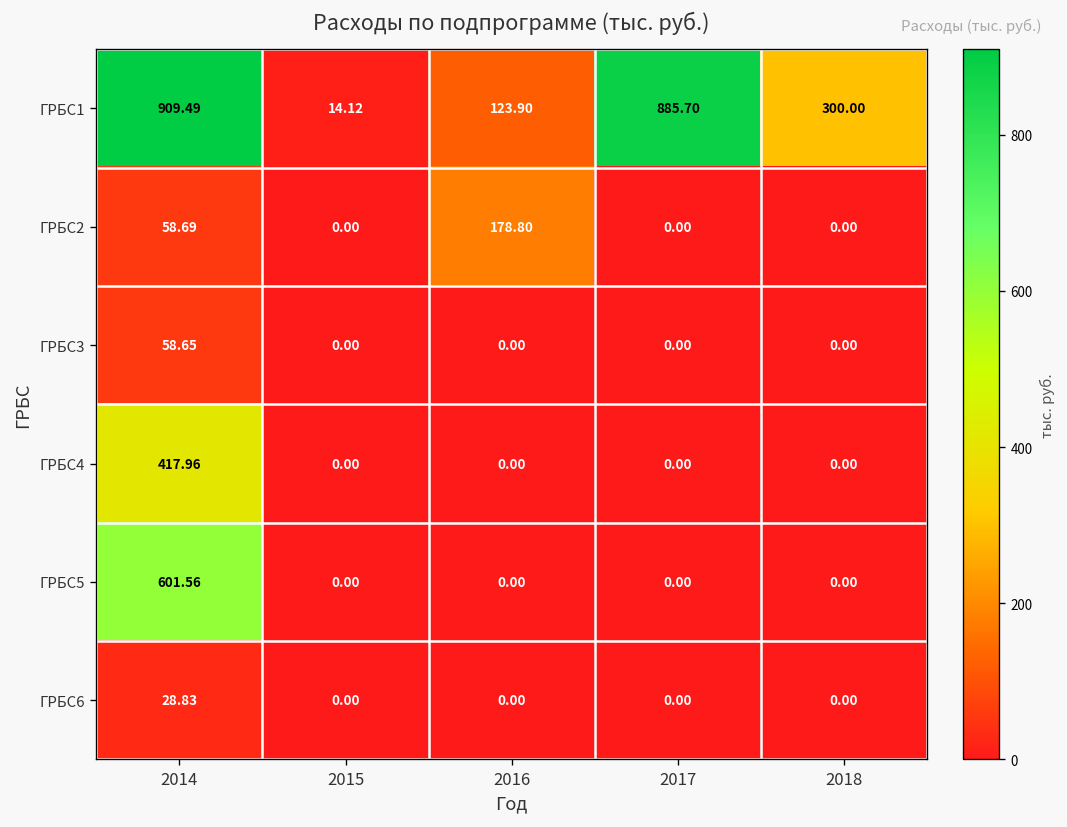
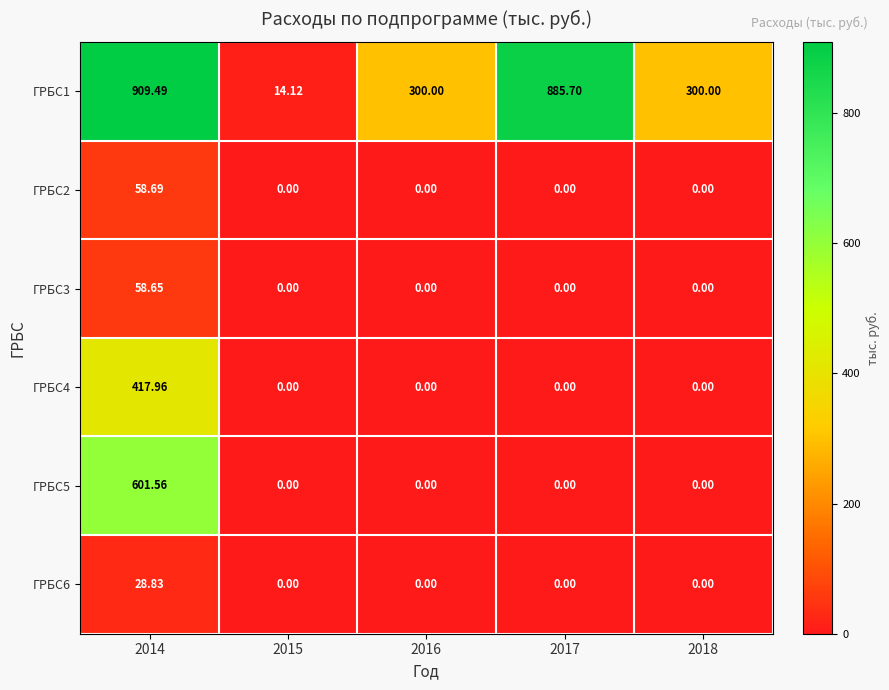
ГРБС1, 2016: 123.90 -> 300.00
ГРБС2, 2016: 178.80 -> 0.00
